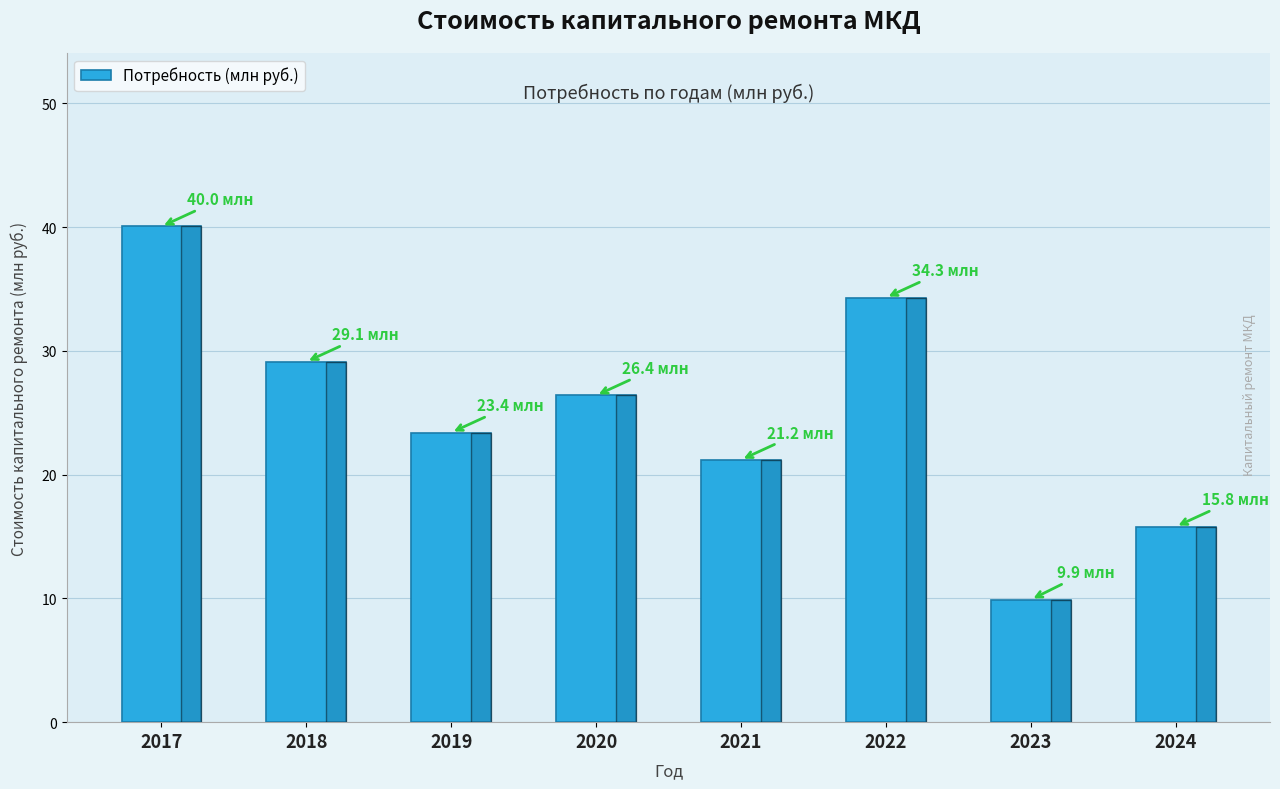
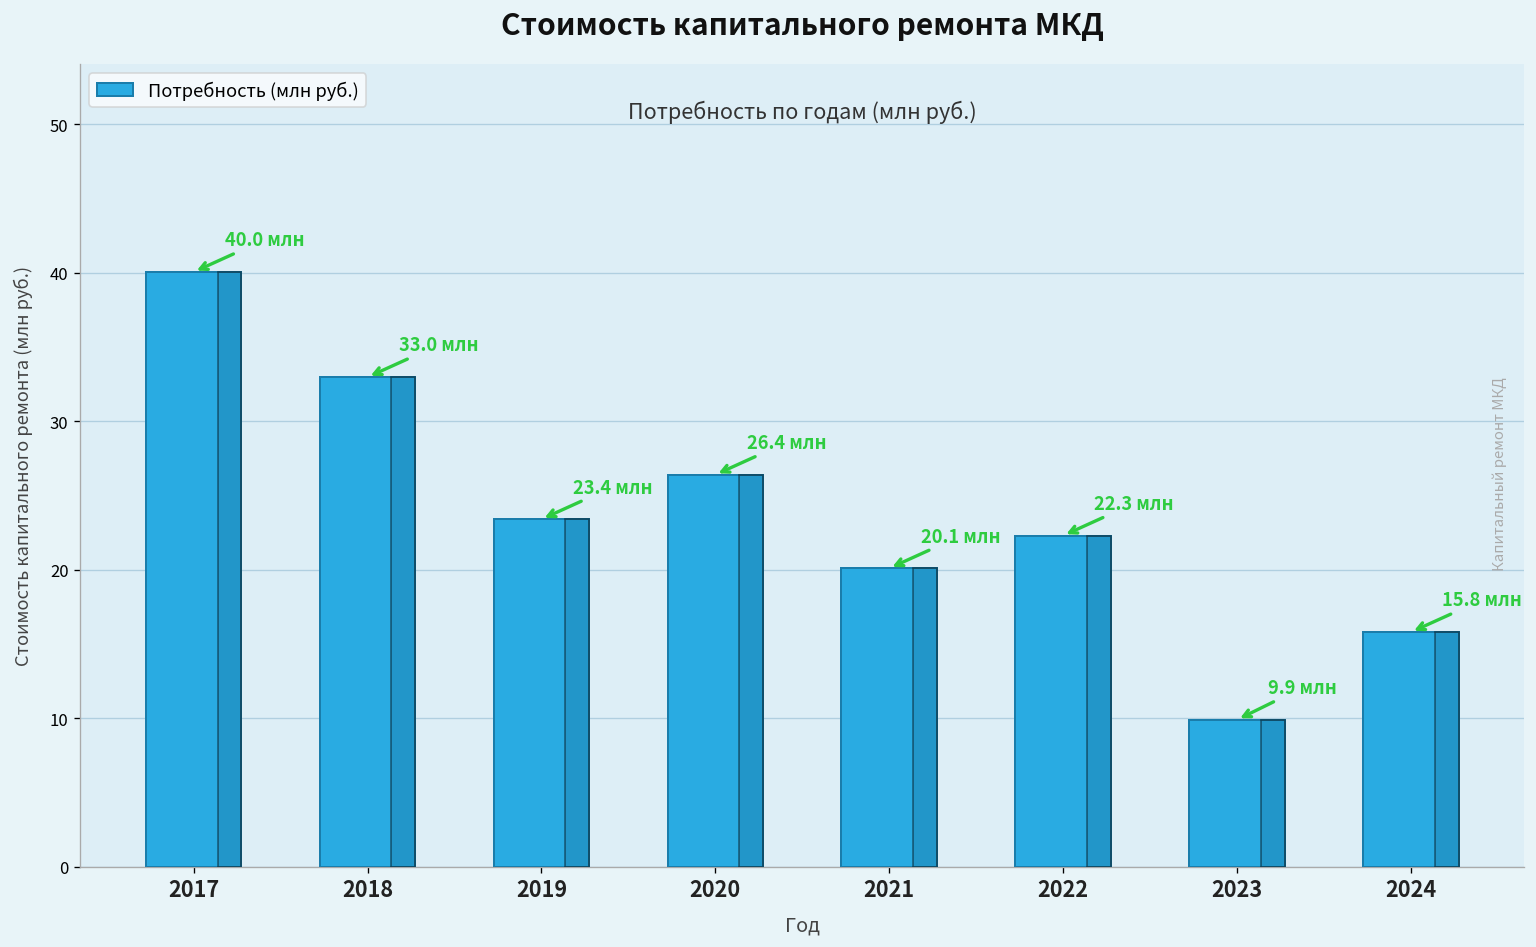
2018: 29.1 -> 33.0
2021: 21.2 -> 20.1
2022: 34.3 -> 22.3
